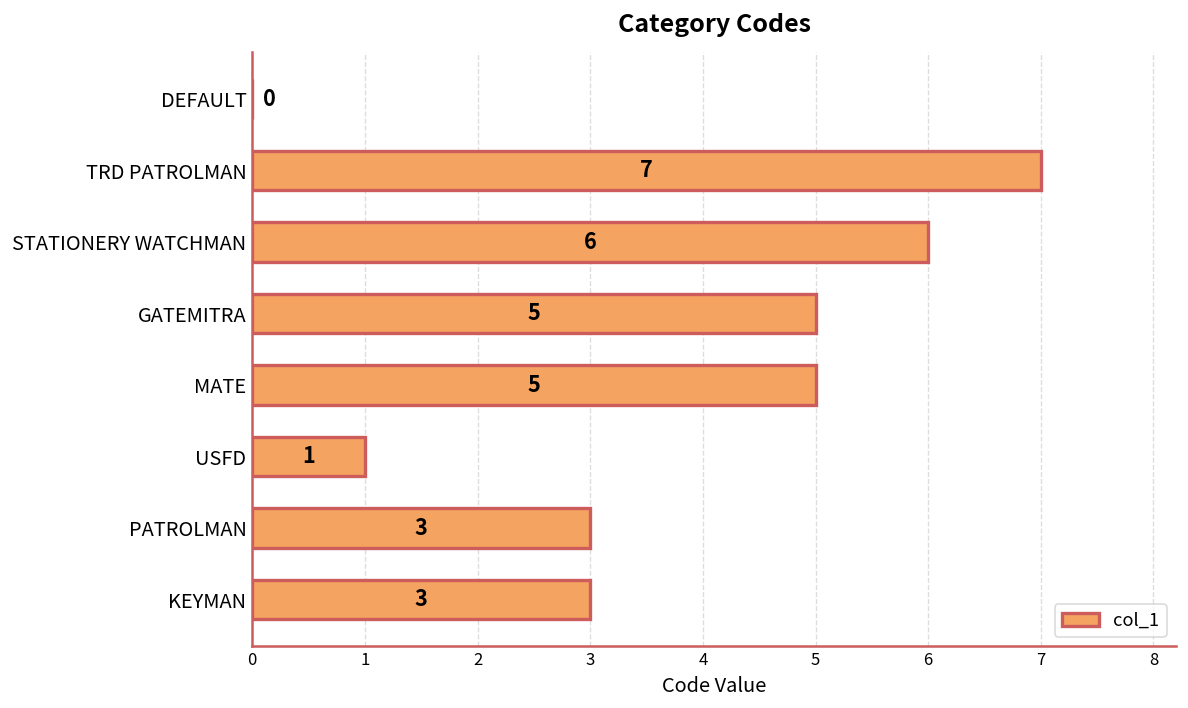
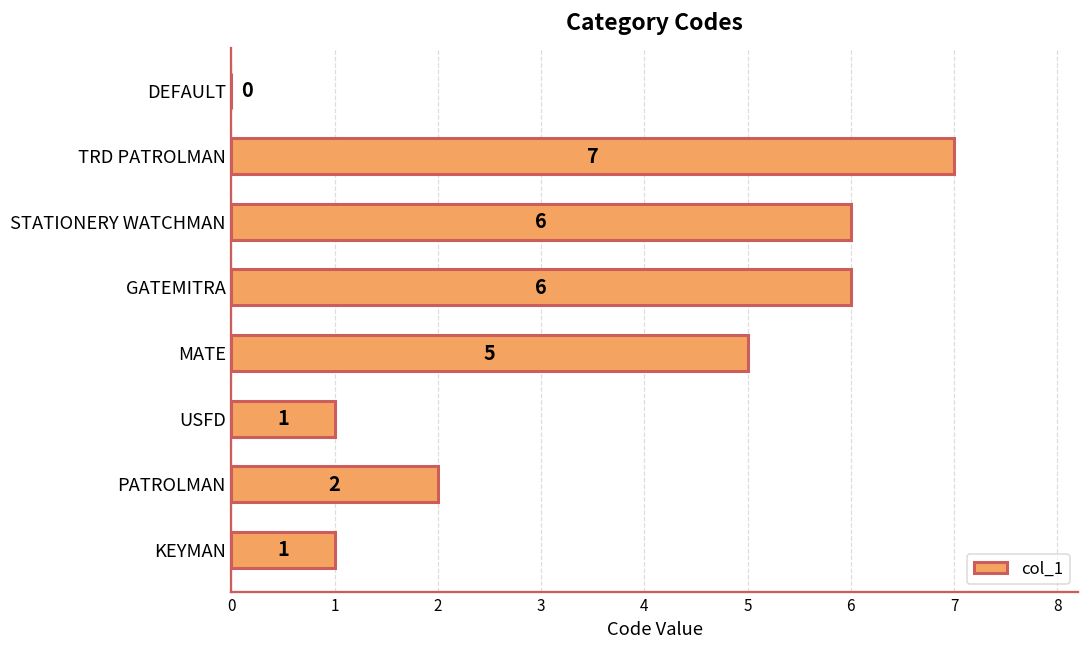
GATEMITRA: 5 -> 6
PATROLMAN: 3 -> 2
KEYMAN: 3 -> 1
